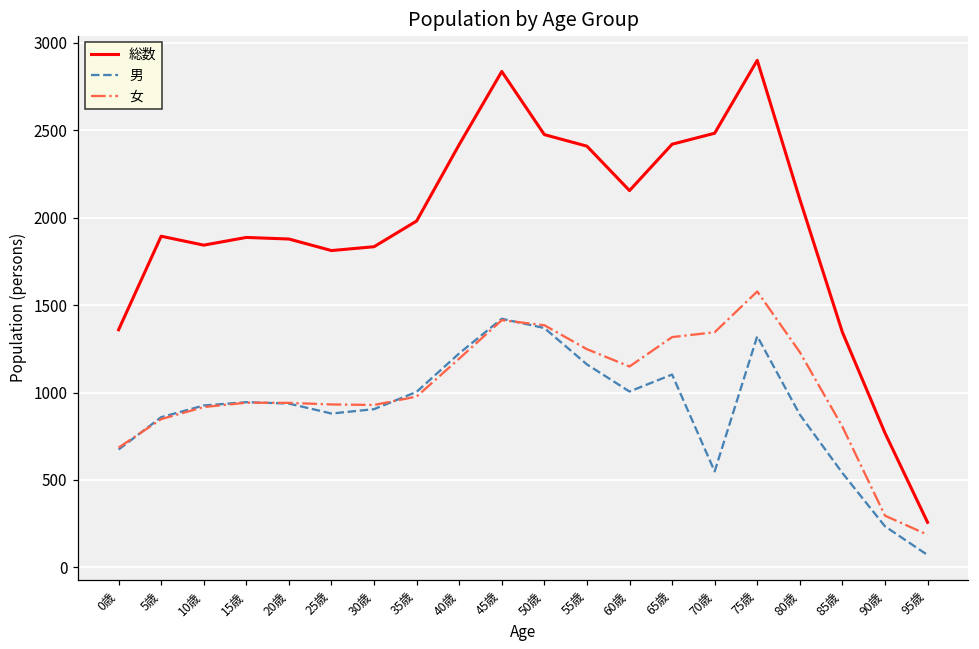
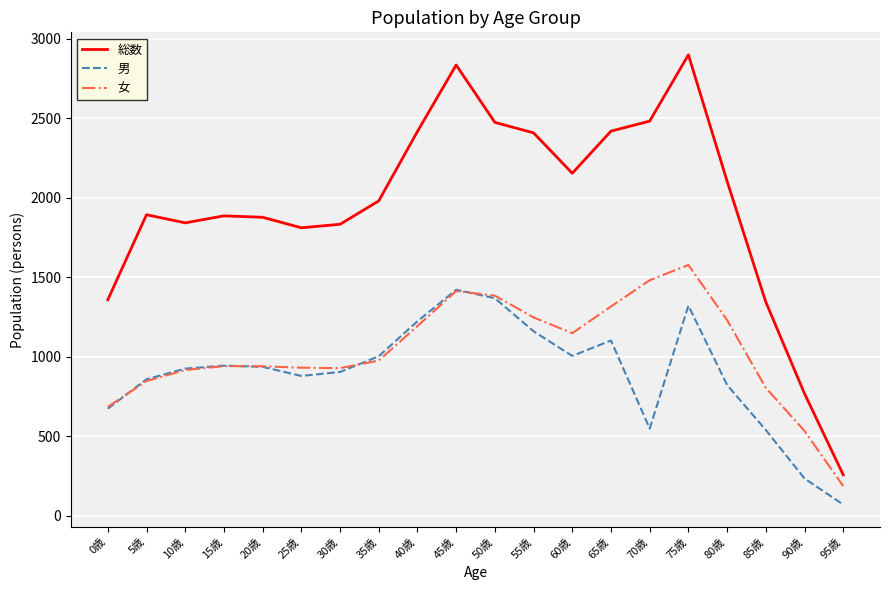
女, 70歳: 1350 -> 1480
男, 80歳: 870 -> 820
女, 90歳: 300 -> 530
